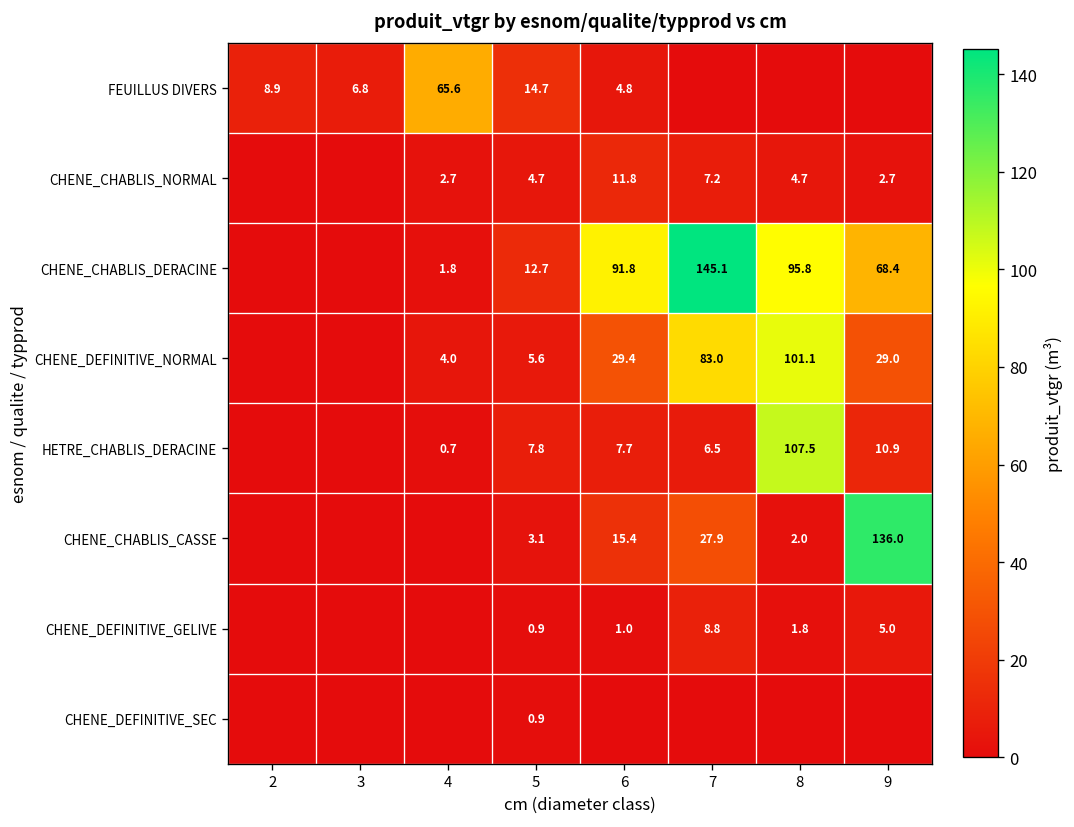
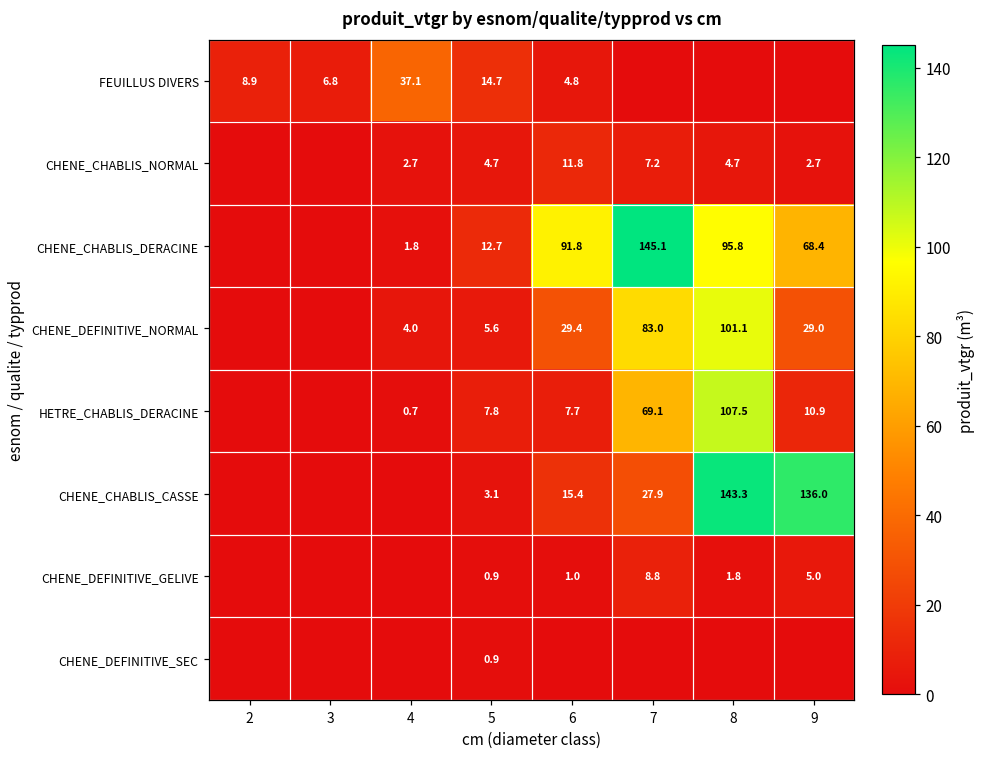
FEUILLUS DIVERS, 4: 65.6 -> 37.1
HETRE_CHABLIS_DERACINE, 7: 6.5 -> 69.1
CHENE_CHABLIS_CASSE, 8: 2.0 -> 143.3
